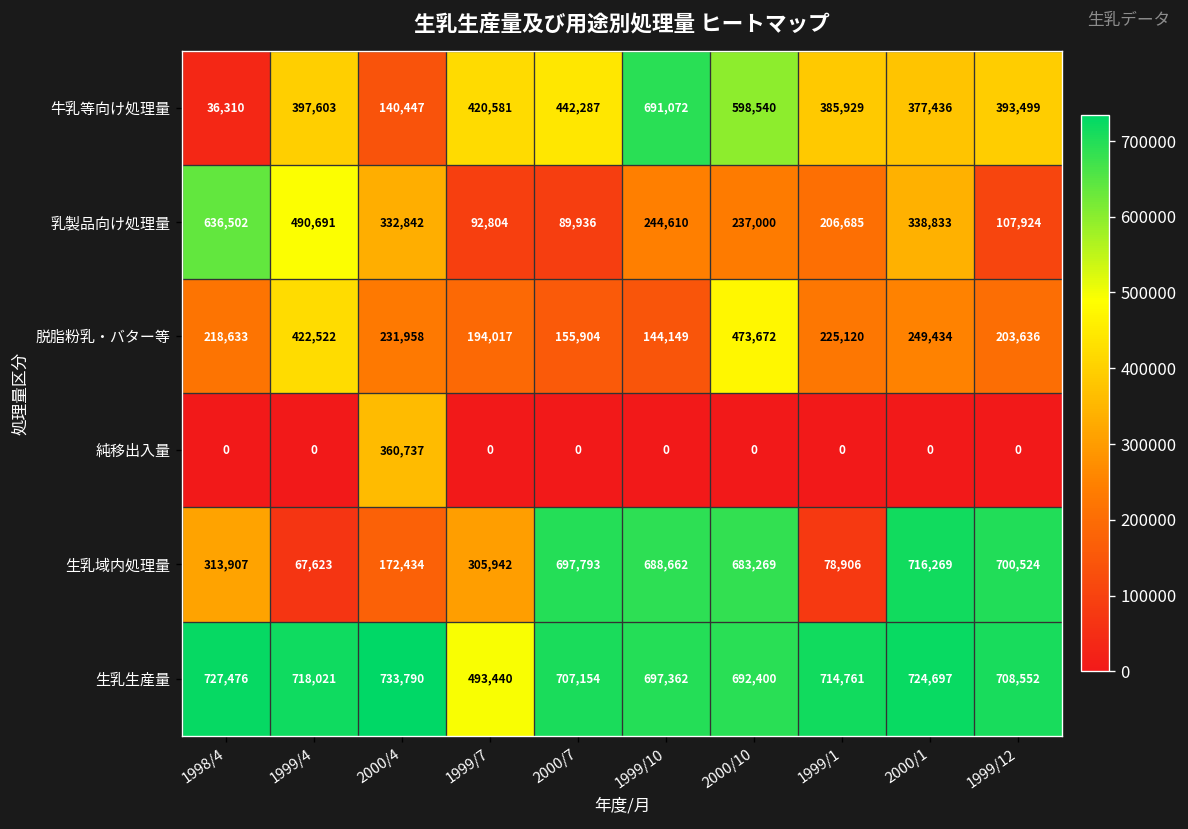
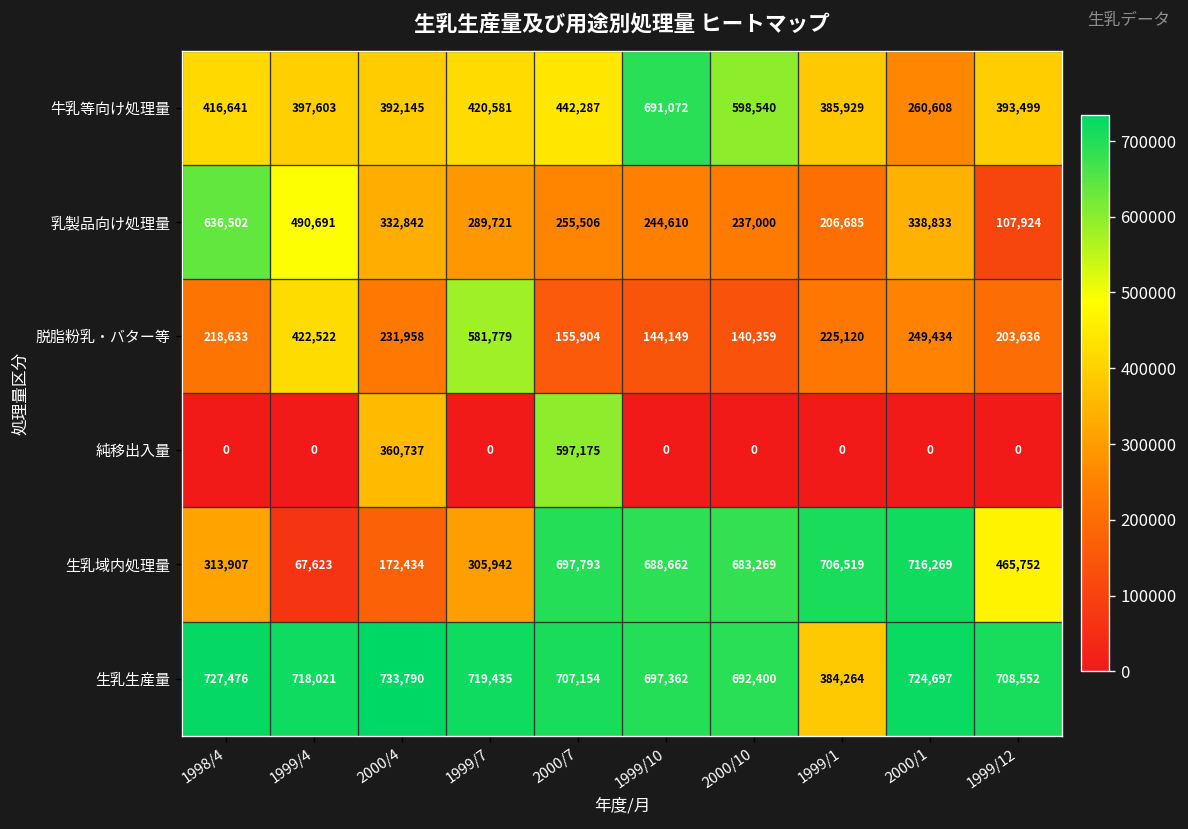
牛乳等向け処理量, 1998/4: 36,310 -> 416,641
牛乳等向け処理量, 2000/4: 140,447 -> 392,145
牛乳等向け処理量, 2000/1: 377,436 -> 260,608
乳製品向け処理量, 1999/7: 92,804 -> 289,721
乳製品向け処理量, 2000/7: 89,936 -> 255,506
脱脂粉乳・バター等, 1999/7: 194,017 -> 581,779
脱脂粉乳・バター等, 2000/10: 473,672 -> 140,359
純移出入量, 2000/7: 0 -> 597,175
生乳域内処理量, 1999/1: 78,906 -> 706,519
生乳域内処理量, 1999/12: 700,524 -> 465,752
生乳生産量, 1999/7: 493,440 -> 719,435
生乳生産量, 1999/1: 714,761 -> 384,264
